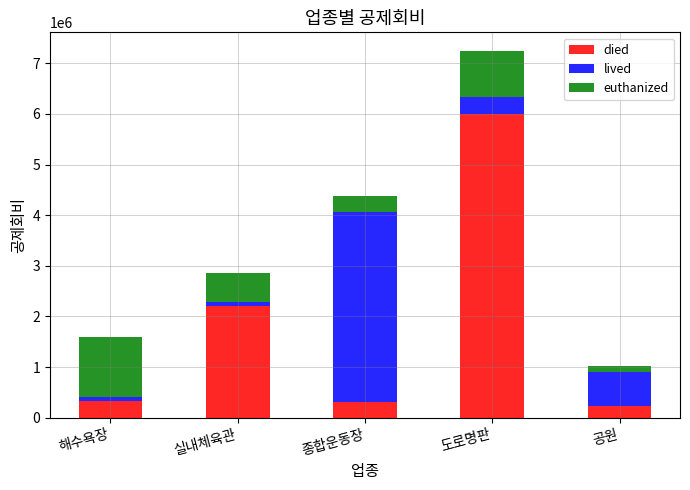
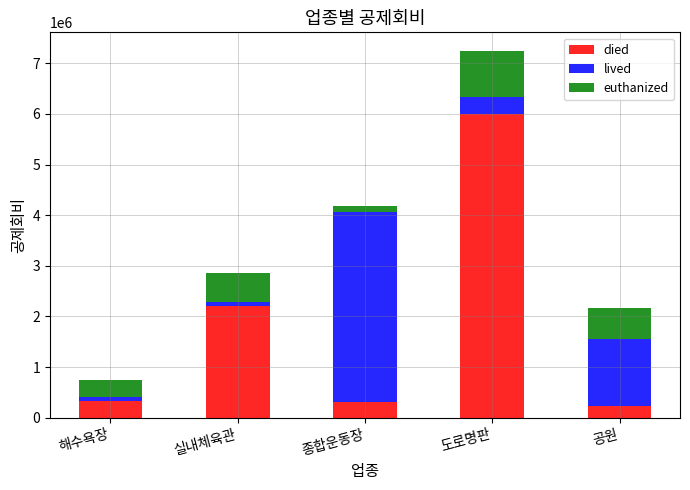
euthanized, 해수욕장: 1200000 -> 300000
euthanized, 종합운동장: 300000 -> 100000
lived, 공원: 700000 -> 1300000
euthanized, 공원: 100000 -> 600000
